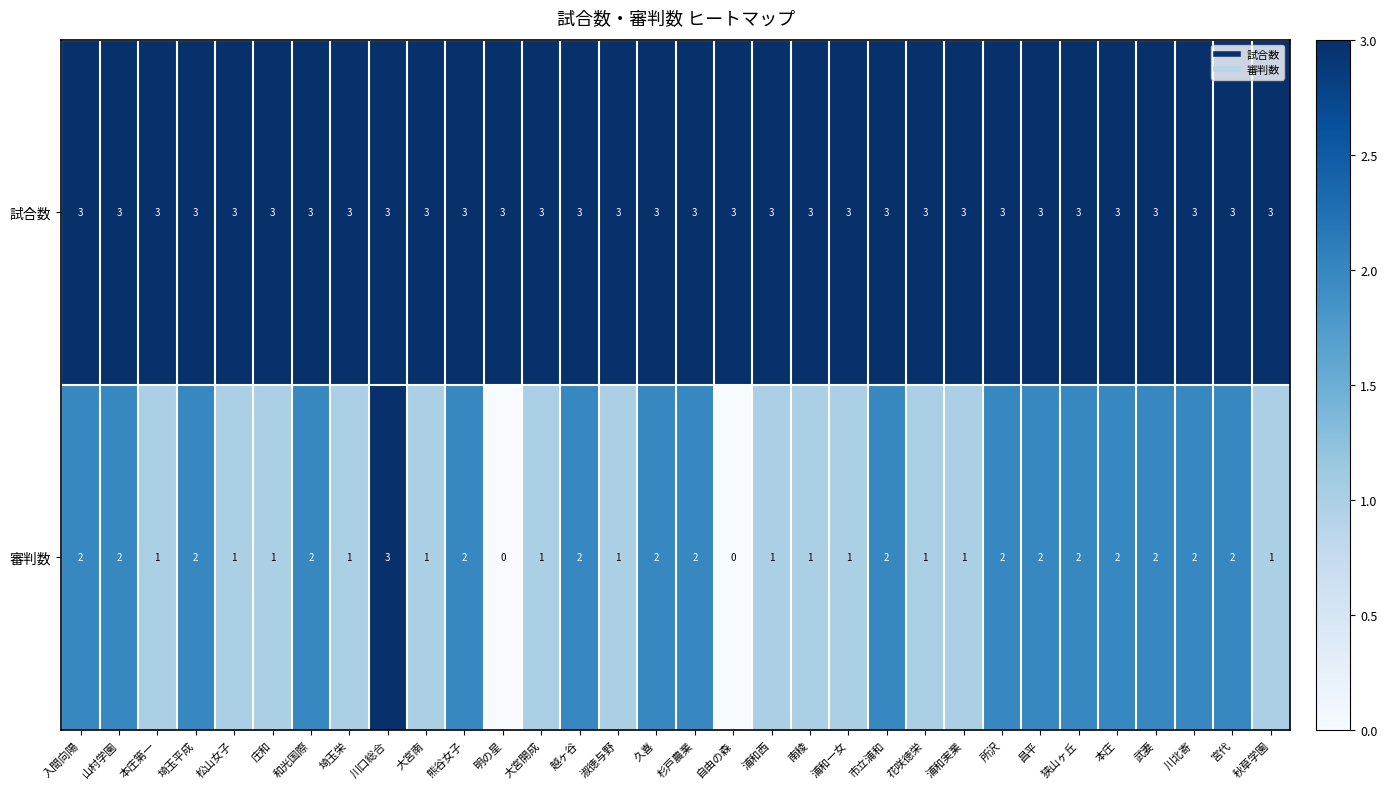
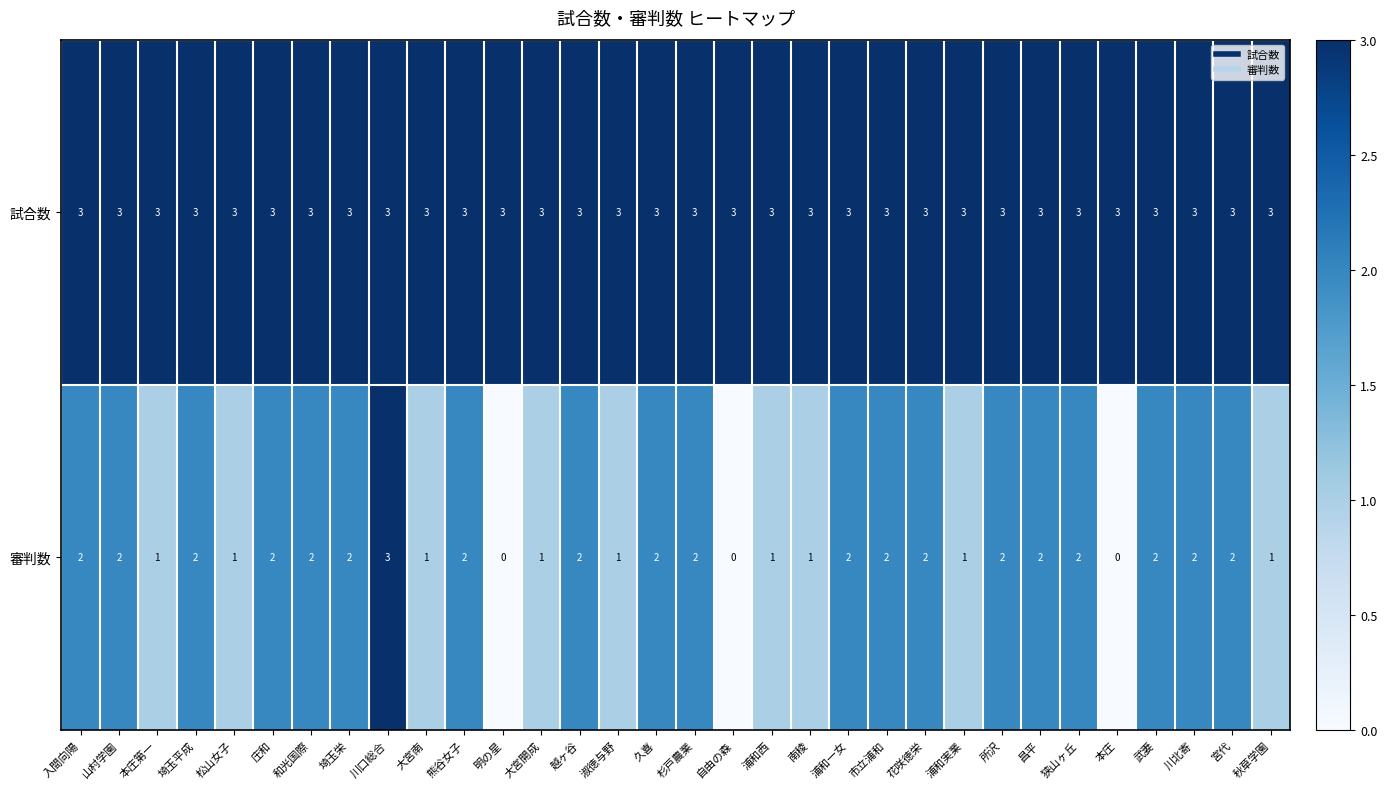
審判数, 庄和: 1 -> 2
審判数, 埼玉栄: 1 -> 2
審判数, 浦和一女: 1 -> 2
審判数, 花咲徳栄: 1 -> 2
審判数, 本庄: 2 -> 0
